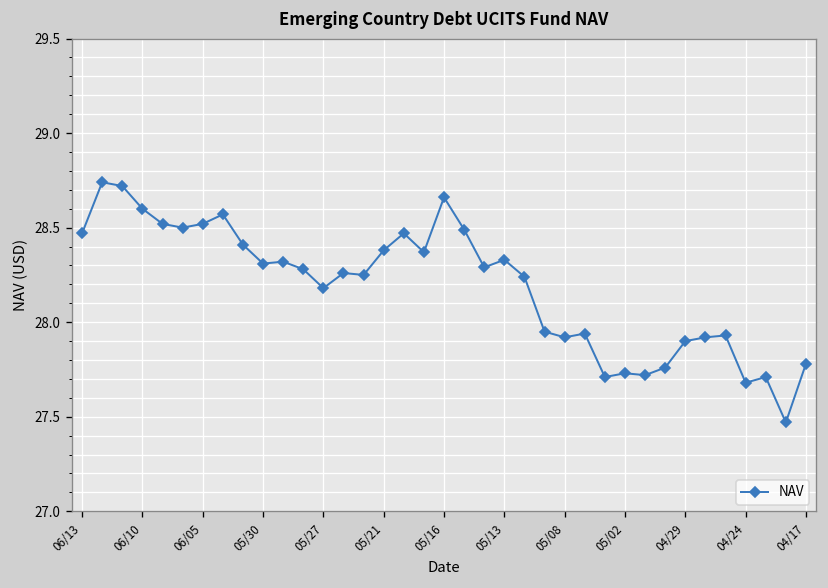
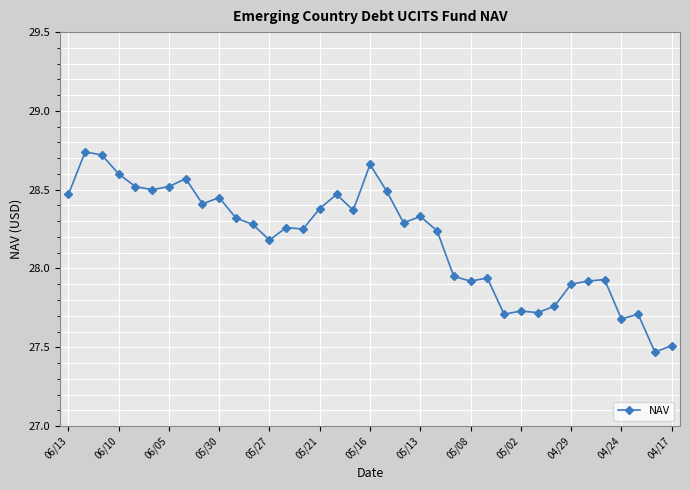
05/30: 28.31 -> 28.45
04/17: 27.78 -> 27.51
